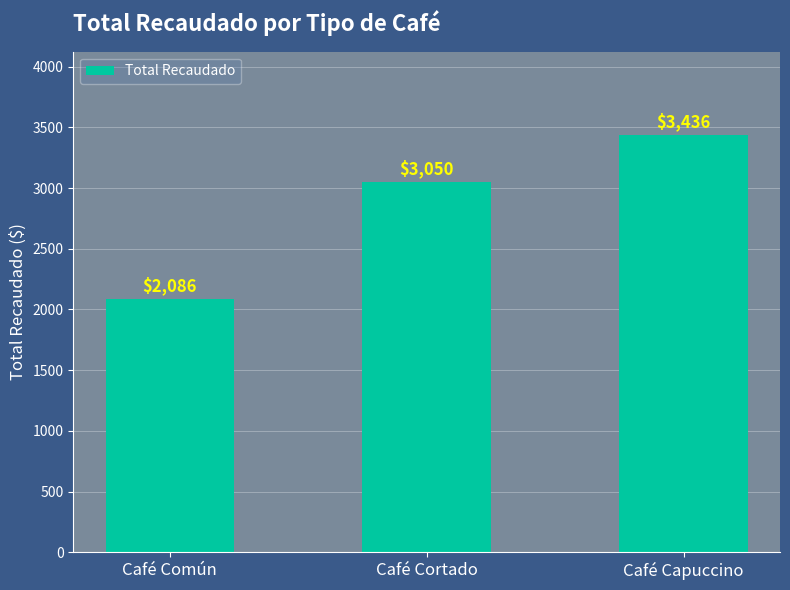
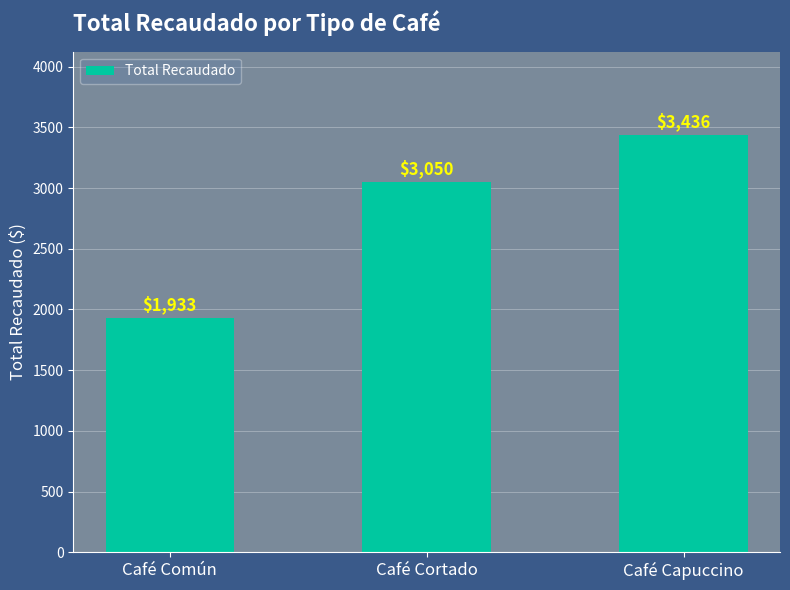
Café Común: $2,086 -> $1,933
